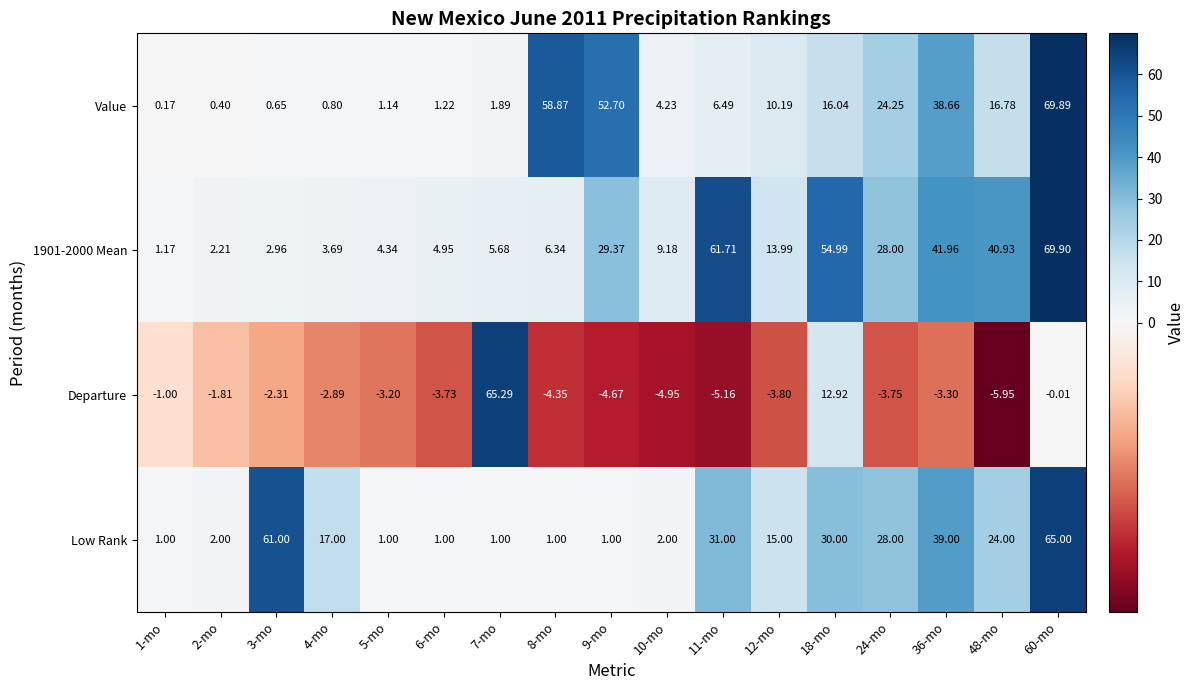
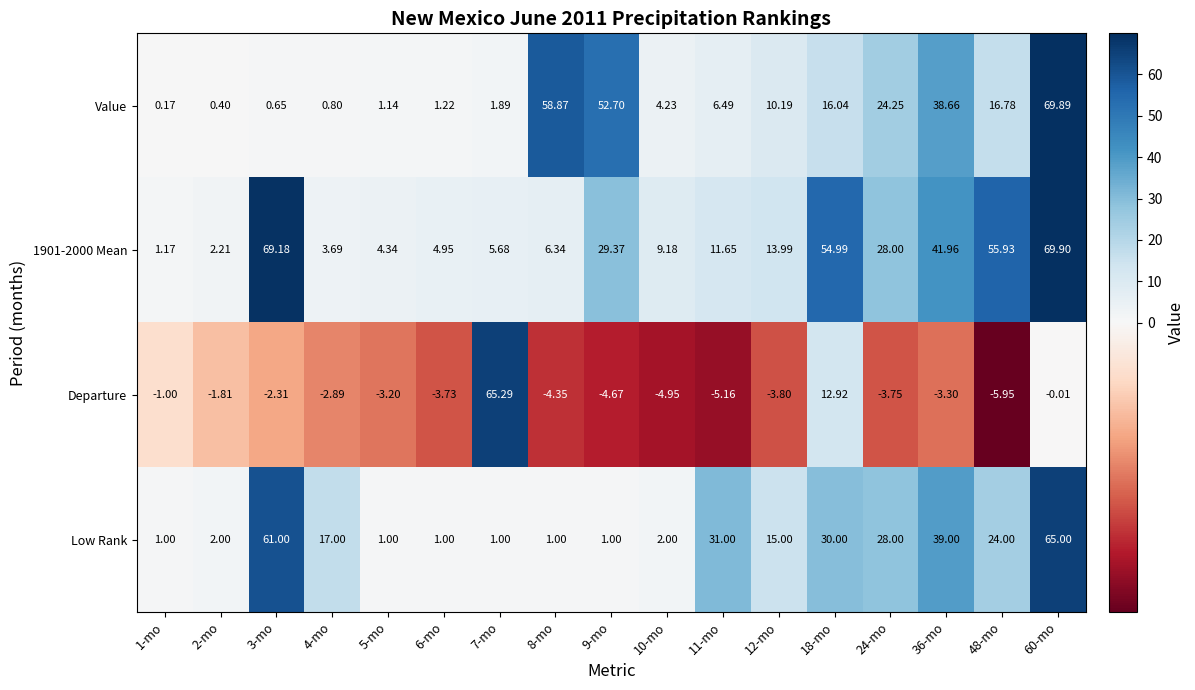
1901-2000 Mean, 3-mo: 2.96 -> 69.18
1901-2000 Mean, 11-mo: 61.71 -> 11.65
1901-2000 Mean, 48-mo: 40.93 -> 55.93
